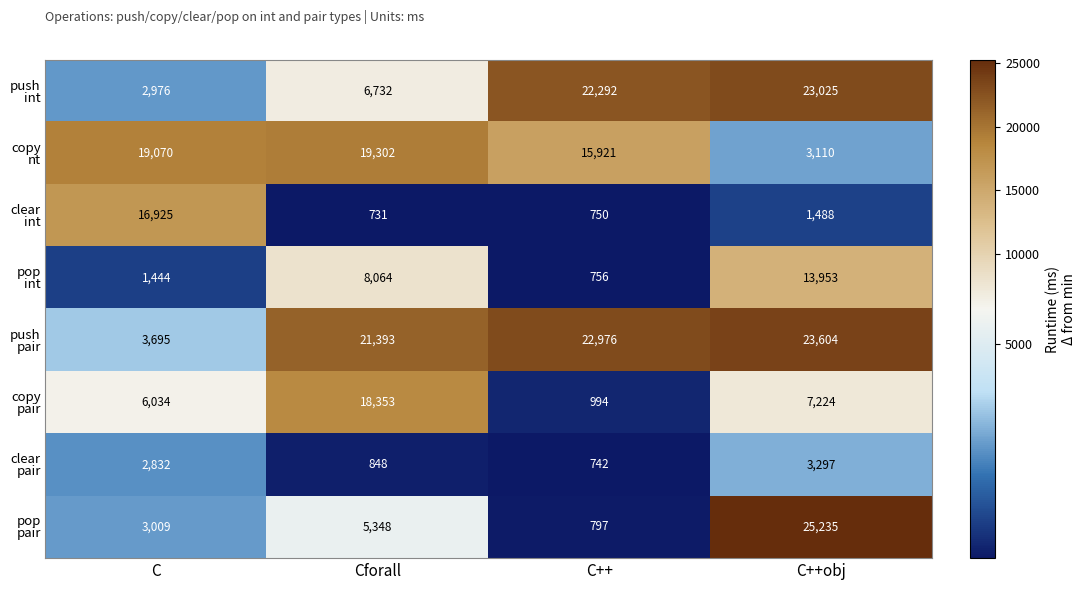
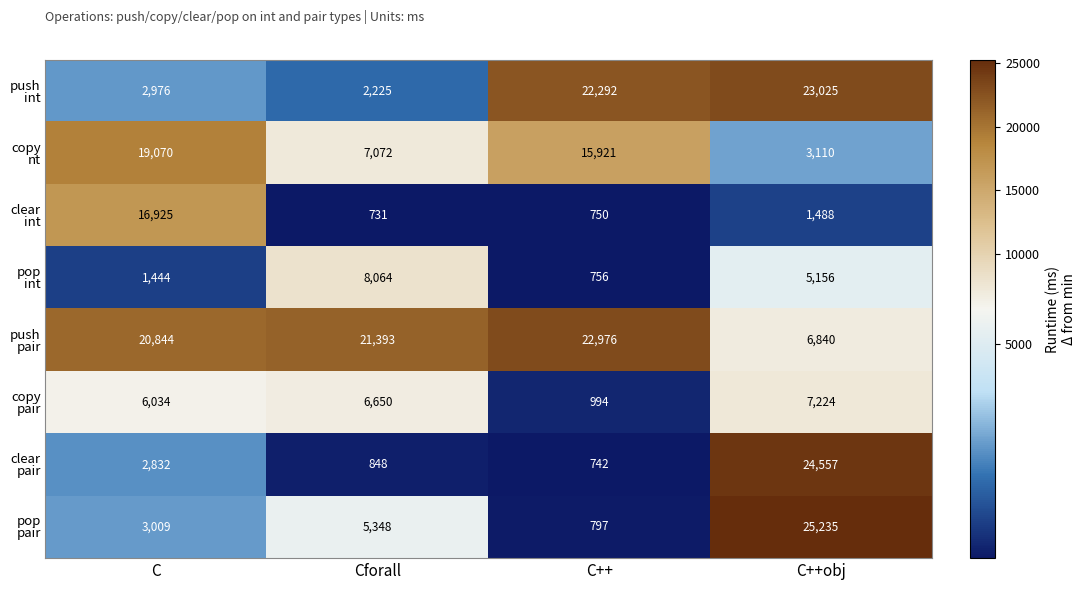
push int, Cforall: 6,732 -> 2,225
copy nt, Cforall: 19,302 -> 7,072
pop int, C++obj: 13,953 -> 5,156
push pair, C: 3,695 -> 20,844
push pair, C++obj: 23,604 -> 6,840
copy pair, Cforall: 18,353 -> 6,650
clear pair, C++obj: 3,297 -> 24,557
